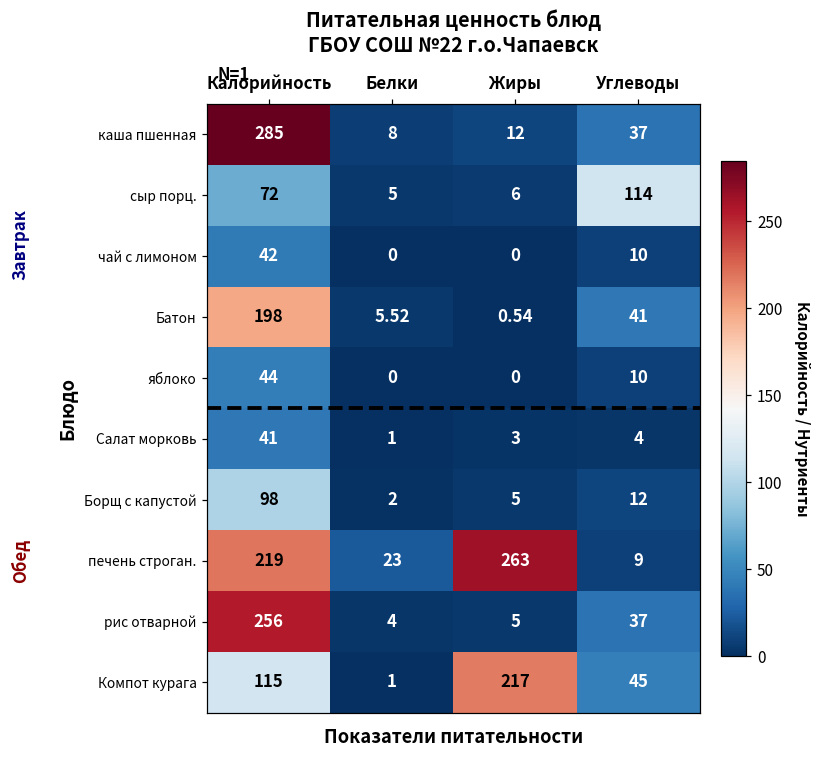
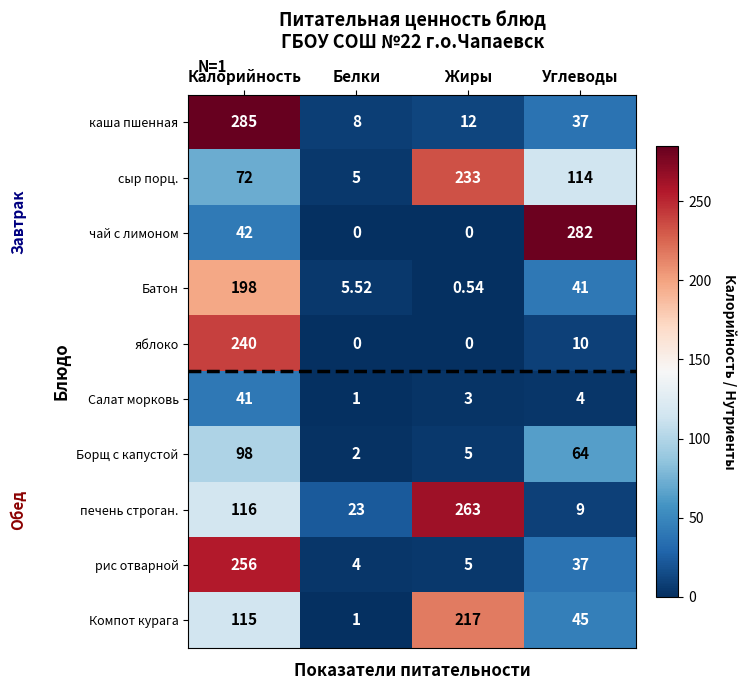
сыр порц., Жиры: 6 -> 233
чай с лимоном, Углеводы: 10 -> 282
яблоко, Калорийность: 44 -> 240
Борщ с капустой, Углеводы: 12 -> 64
печень строган., Калорийность: 219 -> 116
